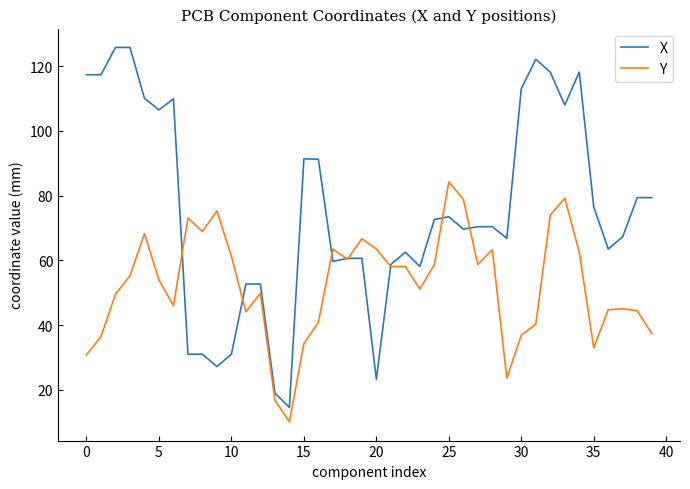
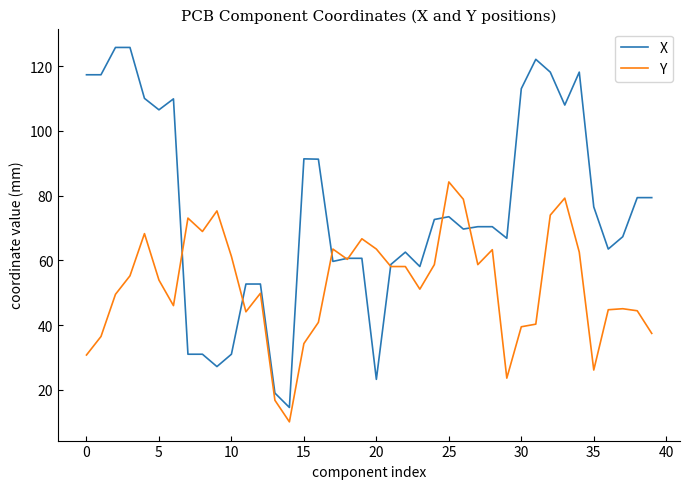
Y, 30: 37 -> 40
Y, 35: 33 -> 26
